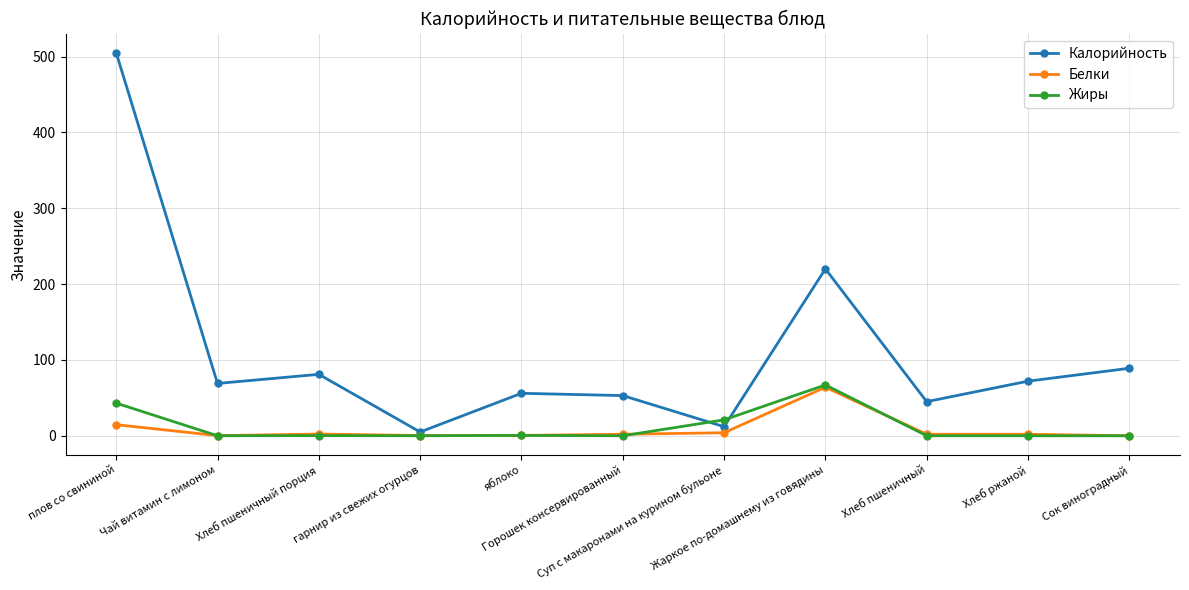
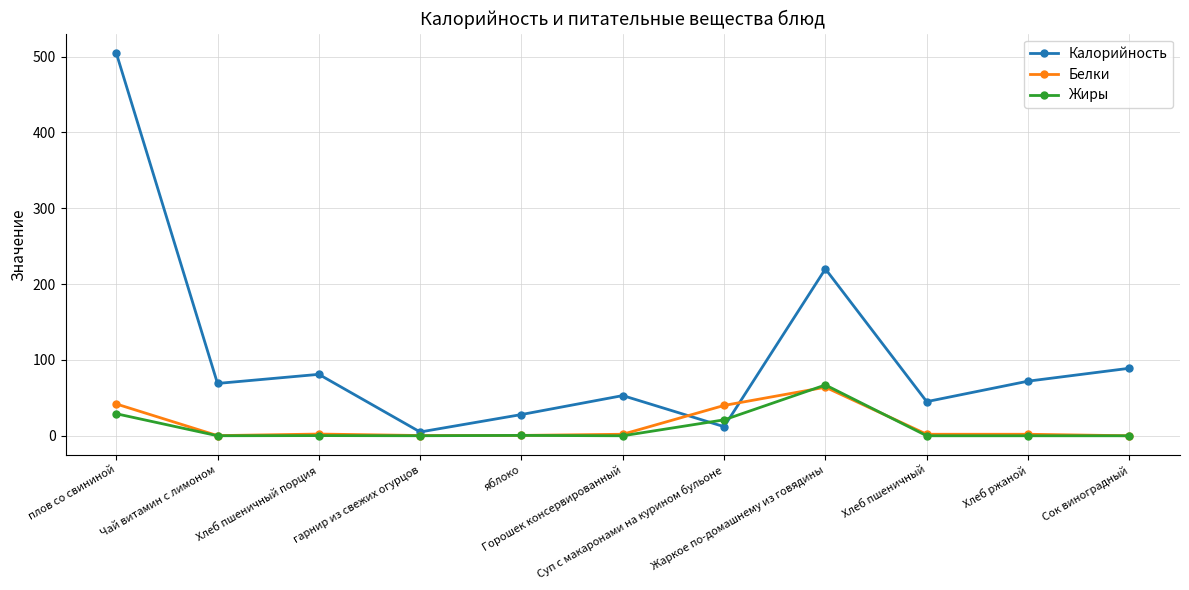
Белки, плов со свининой: 10 -> 40
Жиры, плов со свининой: 40 -> 30
Калорийность, яблоко: 60 -> 30
Белки, Суп с макаронами на курином бульоне: 0 -> 40
